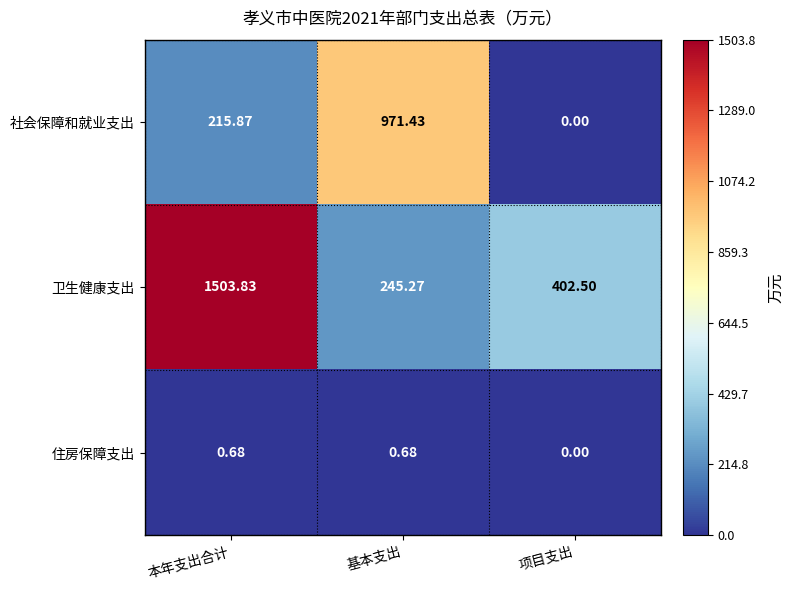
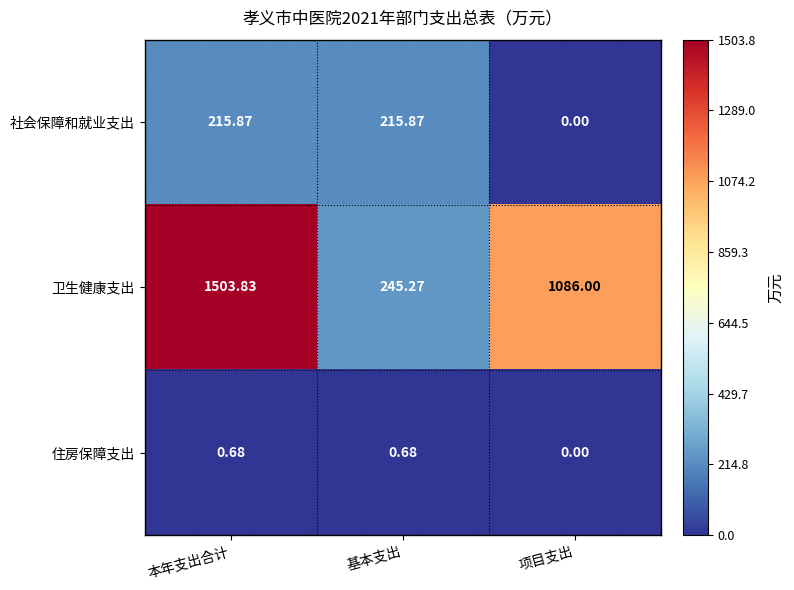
社会保障和就业支出, 基本支出: 971.43 -> 215.87
卫生健康支出, 项目支出: 402.50 -> 1086.00
